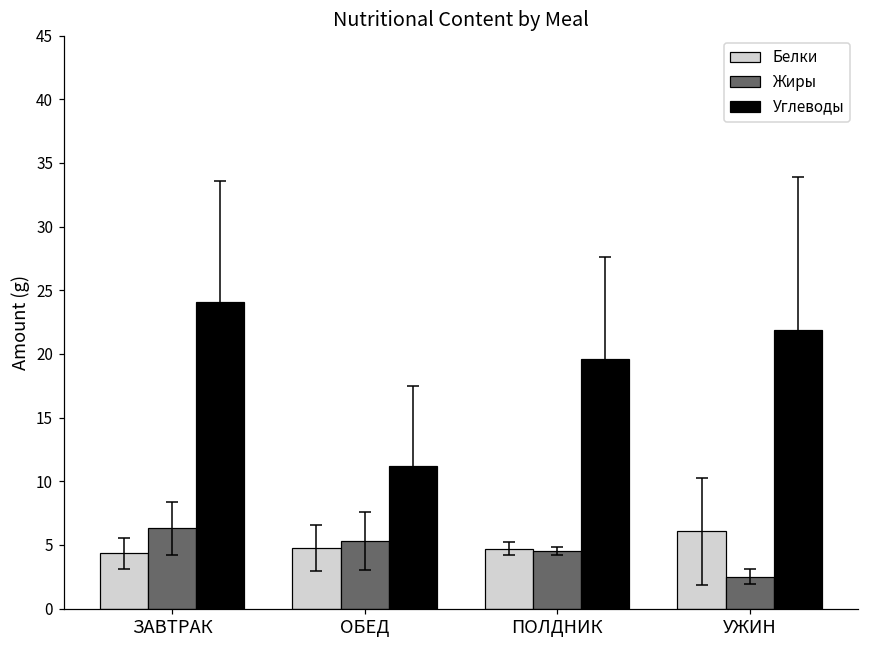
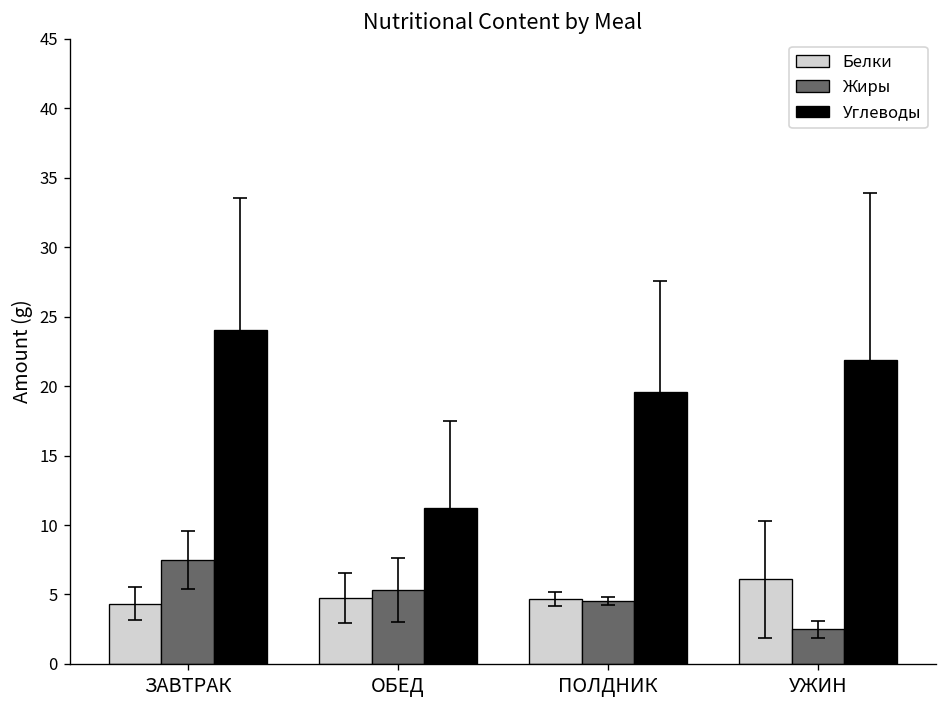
Жиры, ЗАВТРАК: 6.3 -> 7.5
